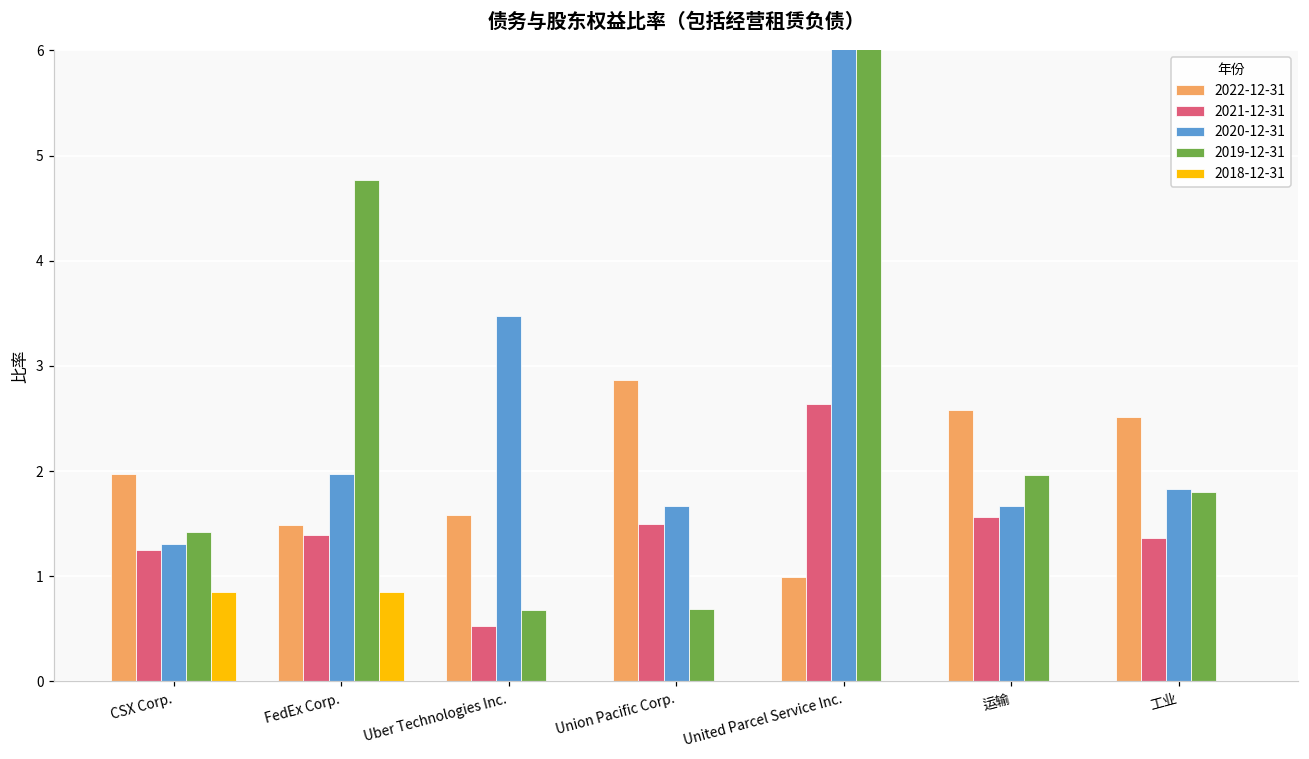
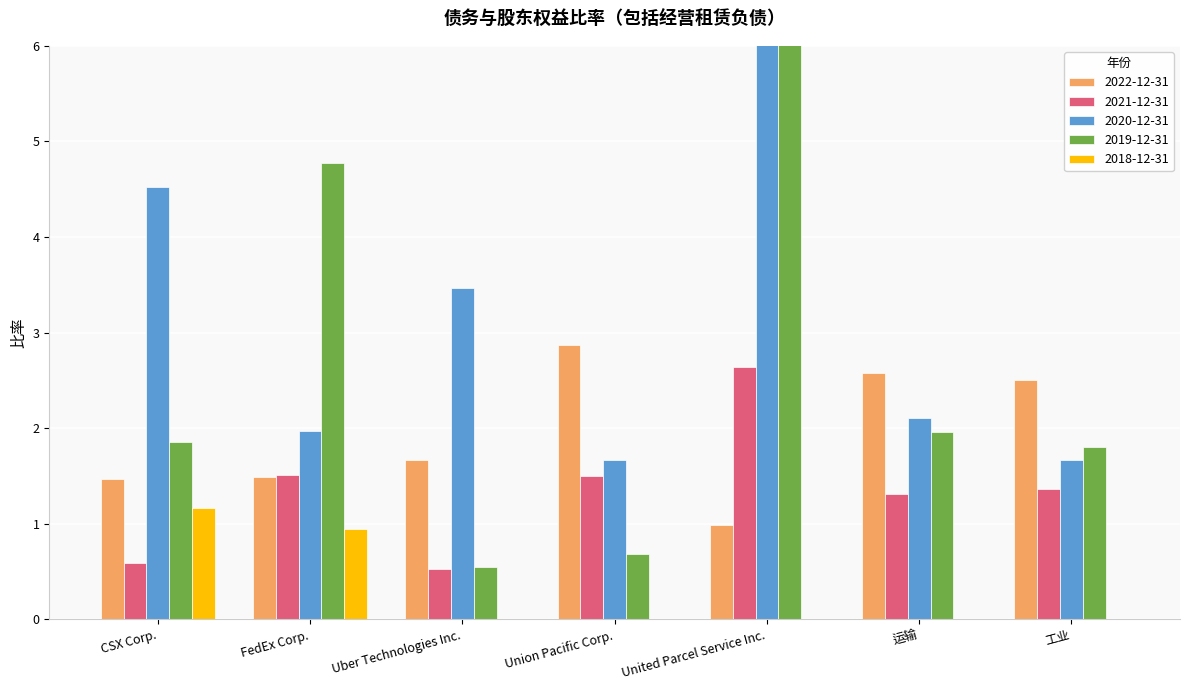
2022-12-31, CSX Corp.: 2.0 -> 1.5
2021-12-31, CSX Corp.: 1.3 -> 0.6
2020-12-31, CSX Corp.: 1.3 -> 4.5
2019-12-31, CSX Corp.: 1.4 -> 1.9
2018-12-31, CSX Corp.: 0.9 -> 1.2
2021-12-31, FedEx Corp.: 1.4 -> 1.5
2018-12-31, FedEx Corp.: 0.9 -> 1.0
2022-12-31, Uber Technologies Inc.: 1.6 -> 1.7
2019-12-31, Uber Technologies Inc.: 0.7 -> 0.6
2021-12-31, 运输: 1.6 -> 1.3
2020-12-31, 运输: 1.7 -> 2.1
2020-12-31, 工业: 1.8 -> 1.7
